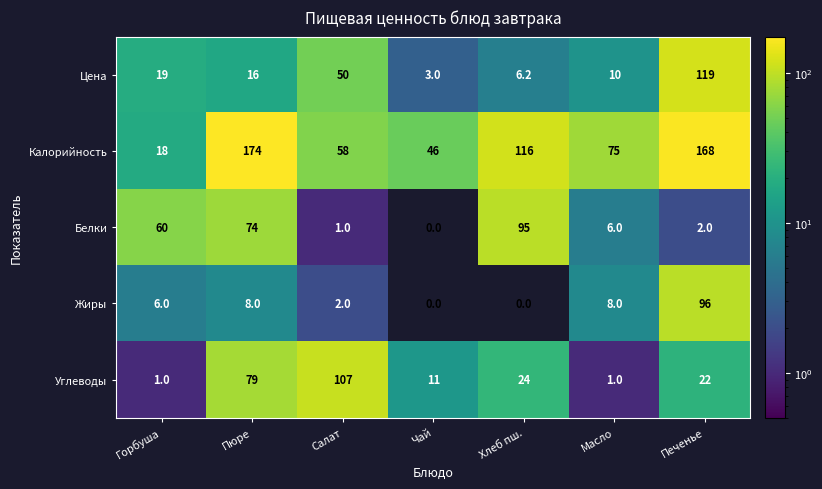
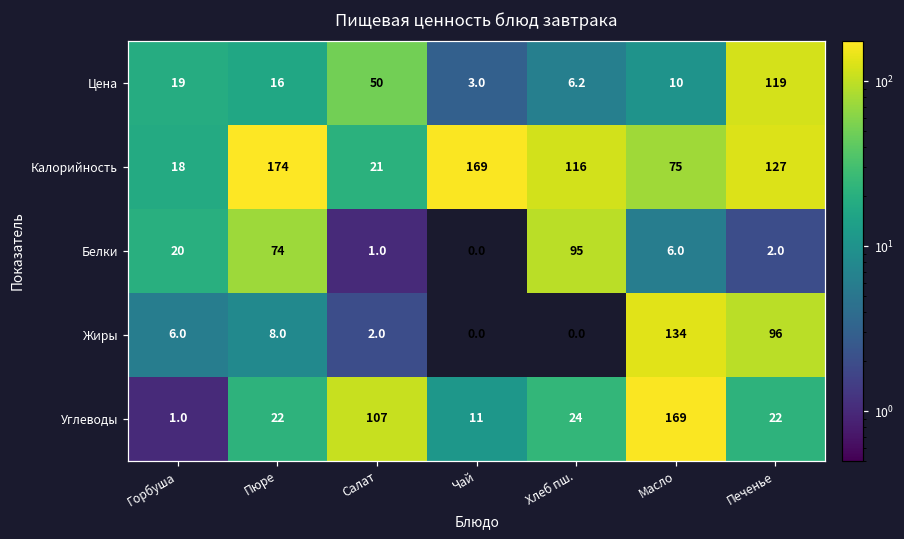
Калорийность, Салат: 58 -> 21
Калорийность, Чай: 46 -> 169
Калорийность, Печенье: 168 -> 127
Белки, Горбуша: 60 -> 20
Жиры, Масло: 8.0 -> 134
Углеводы, Пюре: 79 -> 22
Углеводы, Масло: 1.0 -> 169
